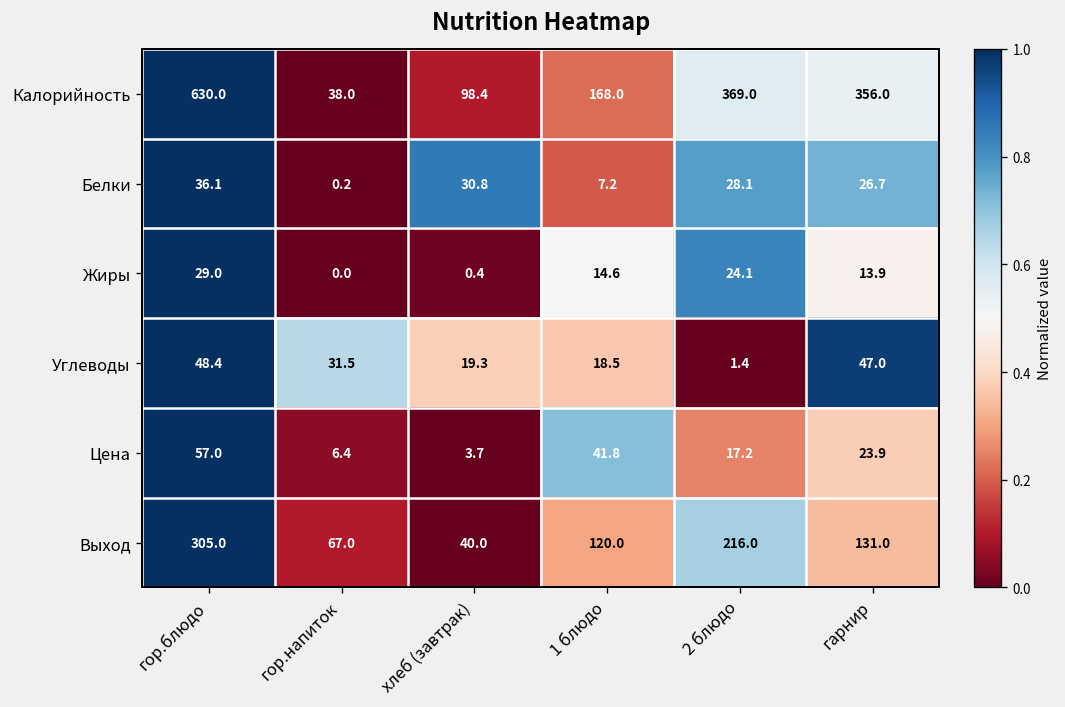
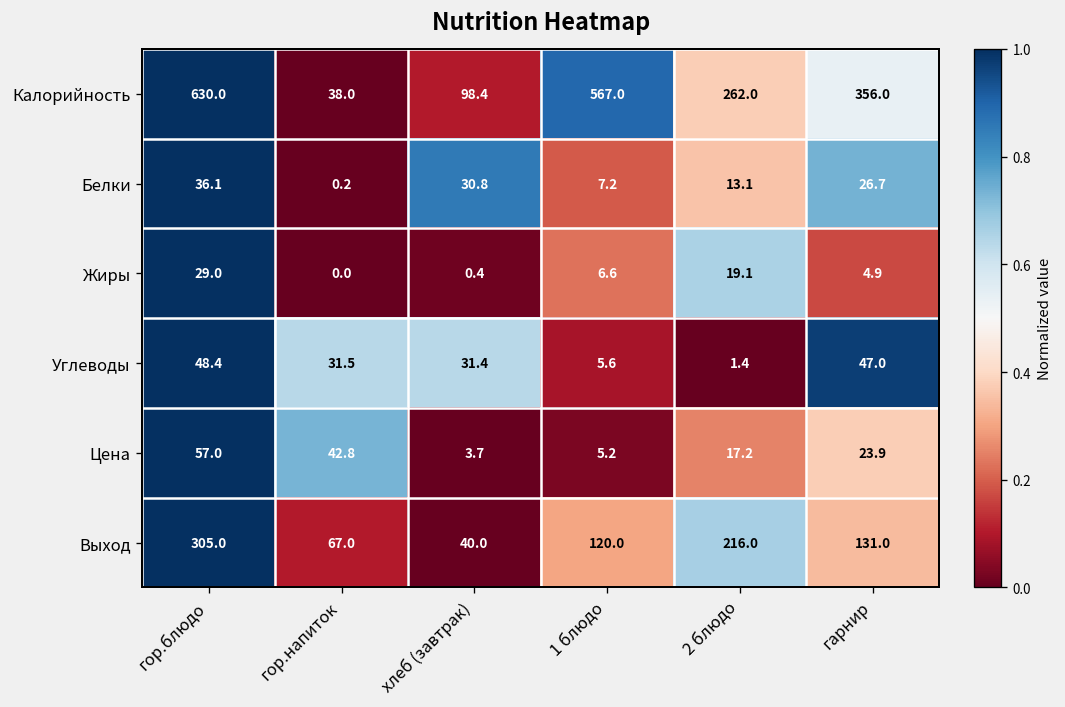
Калорийность, 1 блюдо: 168.0 -> 567.0
Калорийность, 2 блюдо: 369.0 -> 262.0
Белки, 2 блюдо: 28.1 -> 13.1
Жиры, 1 блюдо: 14.6 -> 6.6
Жиры, 2 блюдо: 24.1 -> 19.1
Жиры, гарнир: 13.9 -> 4.9
Углеводы, хлеб (завтрак): 19.3 -> 31.4
Углеводы, 1 блюдо: 18.5 -> 5.6
Цена, гор.напиток: 6.4 -> 42.8
Цена, 1 блюдо: 41.8 -> 5.2
